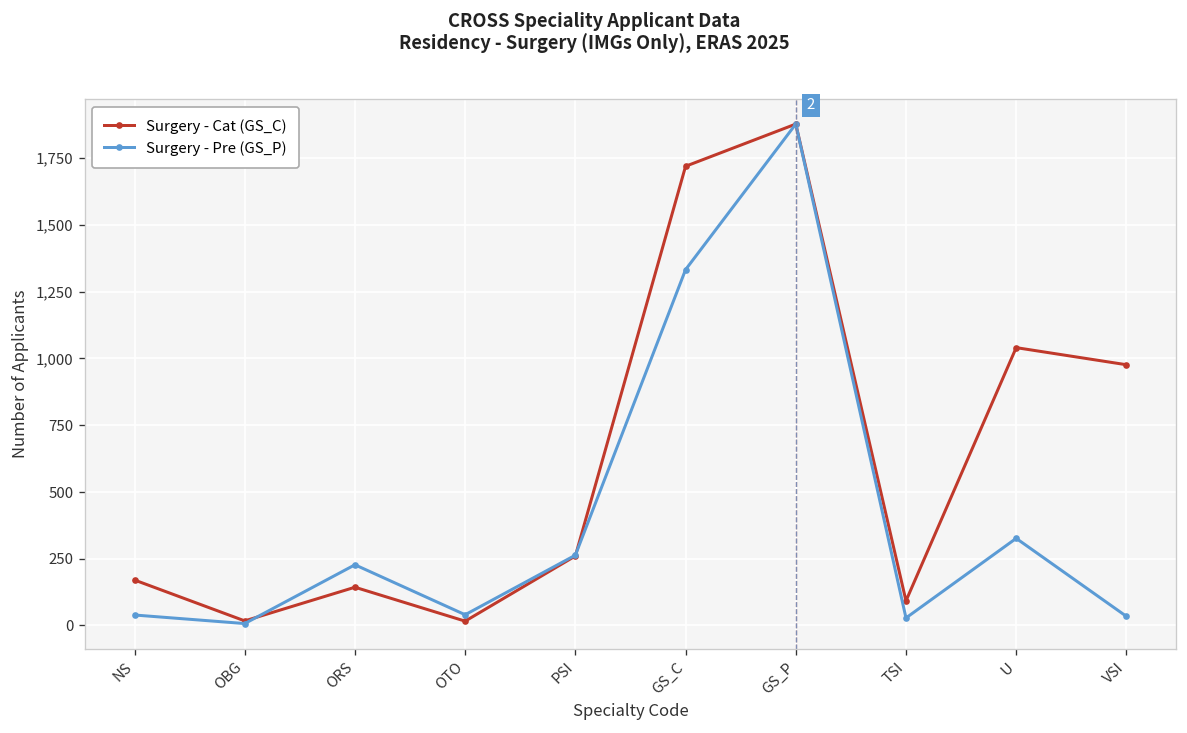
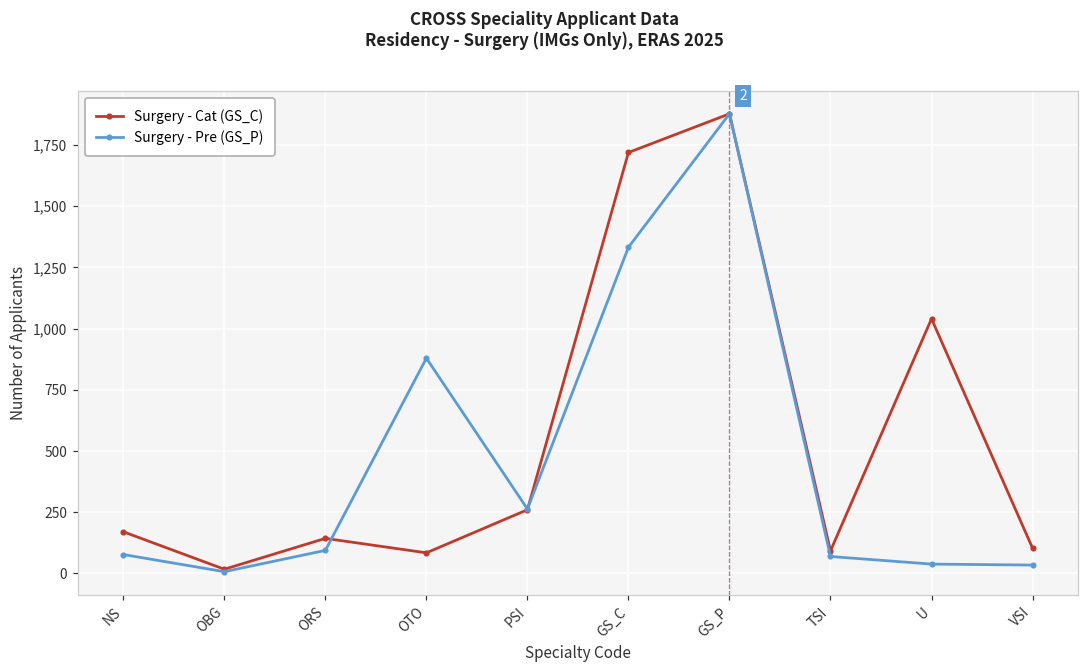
Surgery - Pre (GS_P), NS: 40 -> 80
Surgery - Pre (GS_P), ORS: 230 -> 90
Surgery - Cat (GS_C), OTO: 20 -> 80
Surgery - Pre (GS_P), OTO: 40 -> 880
Surgery - Pre (GS_P), TSI: 30 -> 70
Surgery - Pre (GS_P), U: 330 -> 40
Surgery - Cat (GS_C), VSI: 980 -> 100
